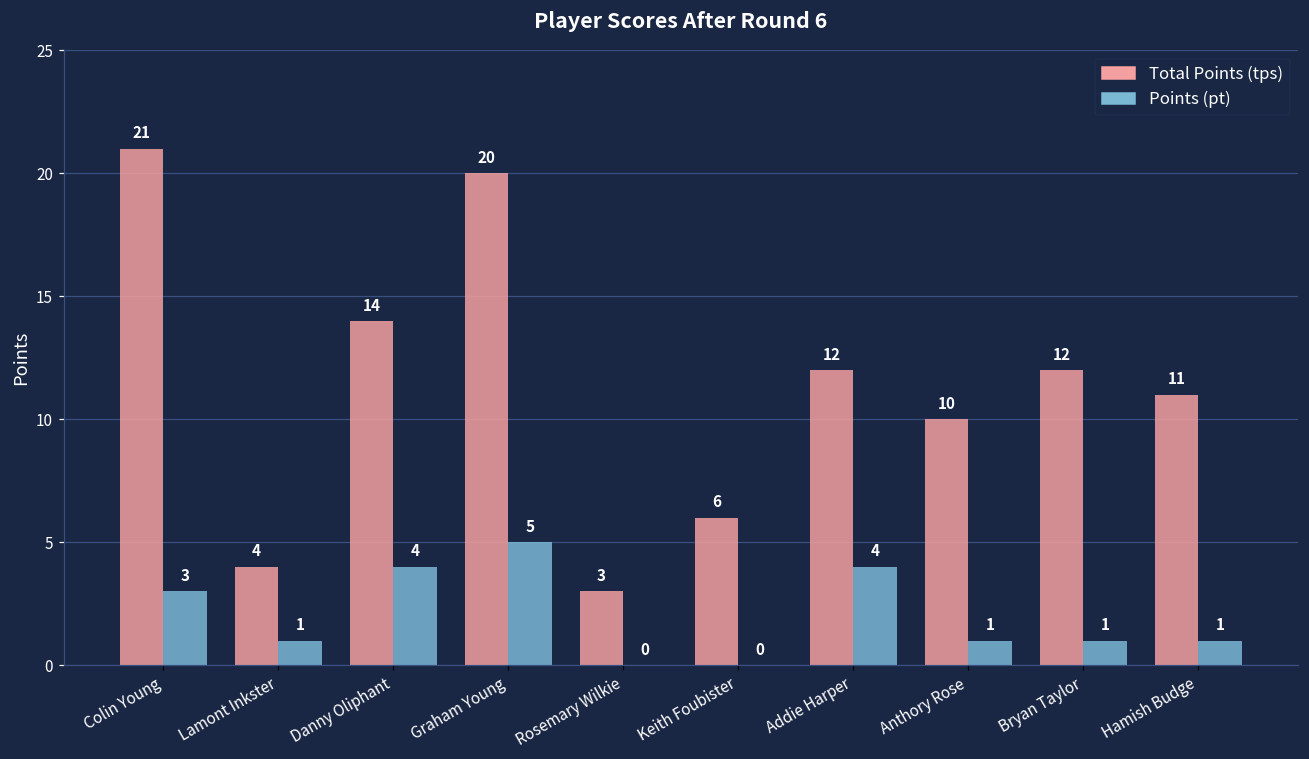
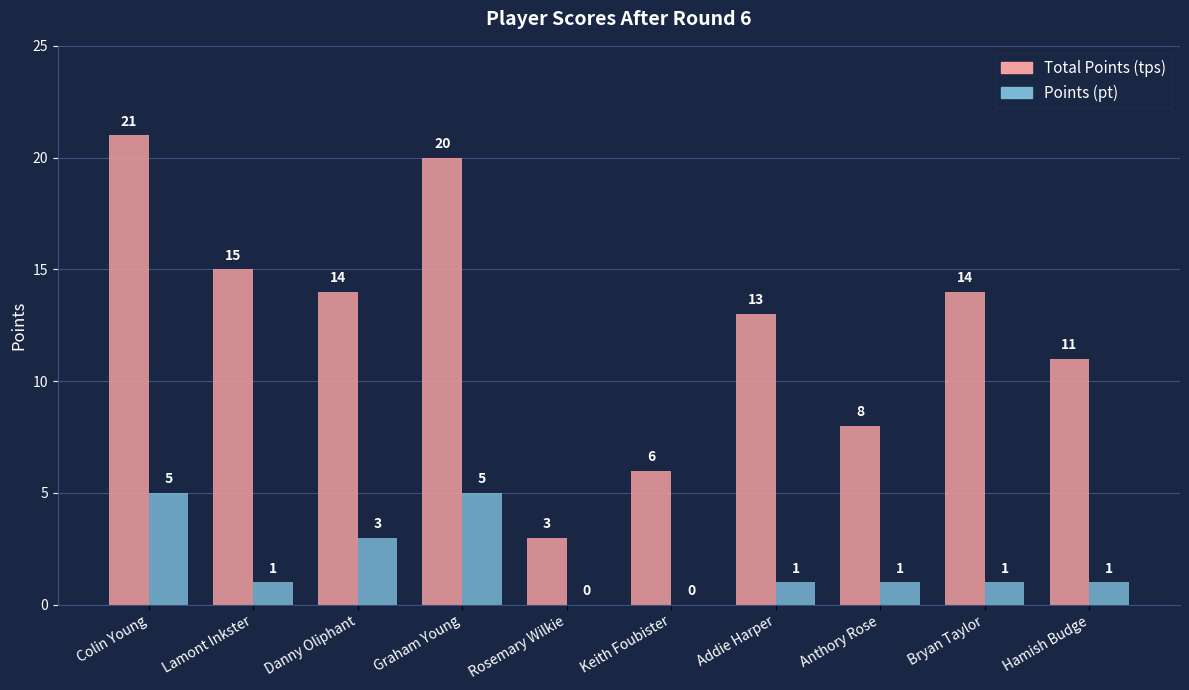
Points (pt), Colin Young: 3 -> 5
Total Points (tps), Lamont Inkster: 4 -> 15
Points (pt), Danny Oliphant: 4 -> 3
Total Points (tps), Addie Harper: 12 -> 13
Points (pt), Addie Harper: 4 -> 1
Total Points (tps), Anthory Rose: 10 -> 8
Total Points (tps), Bryan Taylor: 12 -> 14
